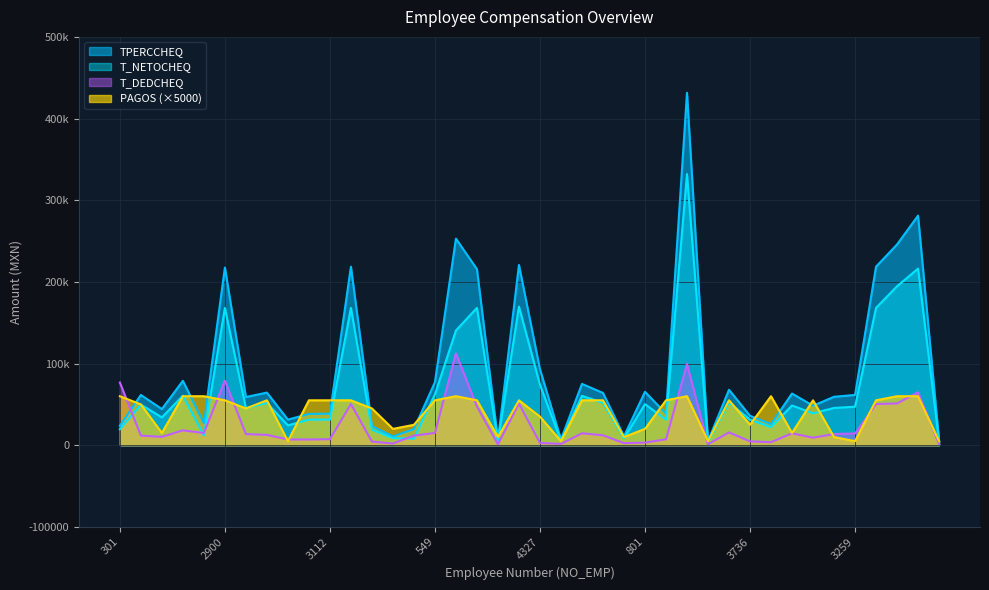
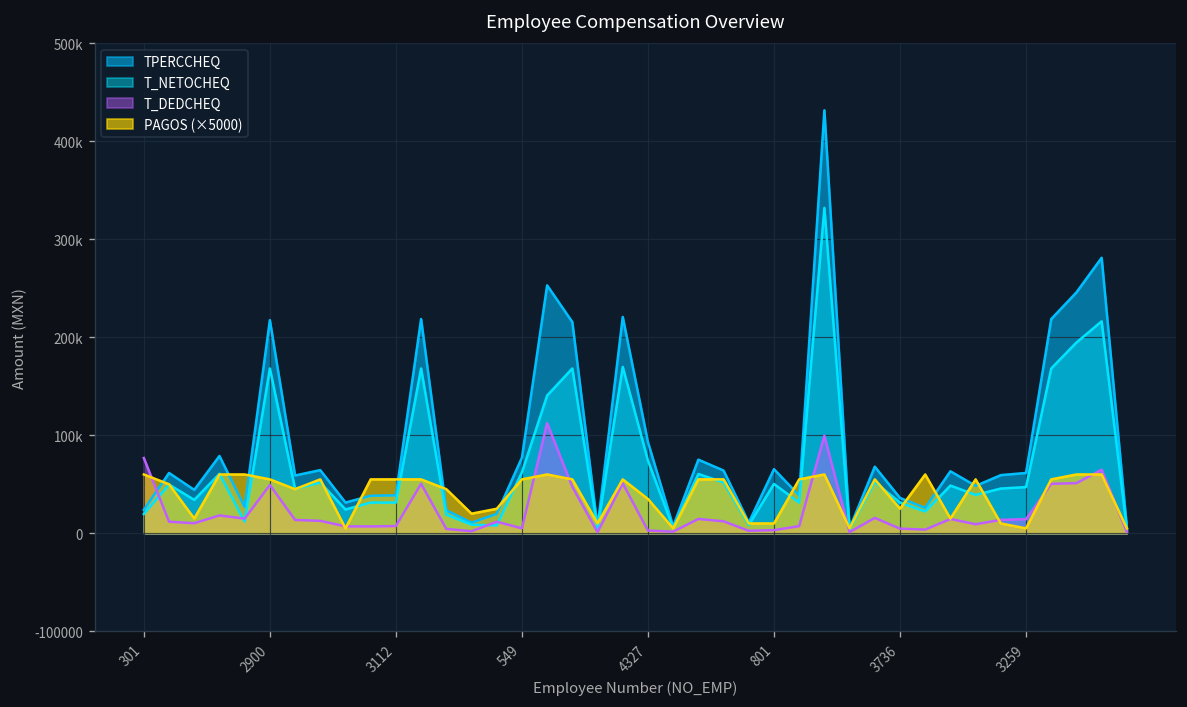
T_DEDCHEQ, 2900: 80000 -> 50000
T_DEDCHEQ, 549: 20000 -> 10000
PAGOS (×5000), 801: 20000 -> 10000
